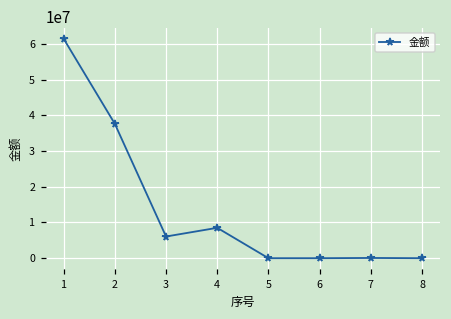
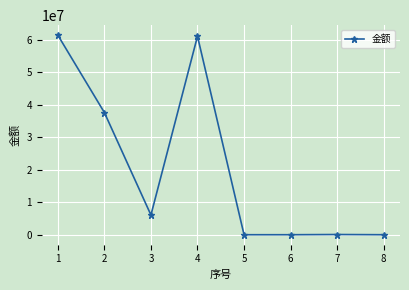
4: 9000000 -> 61000000
